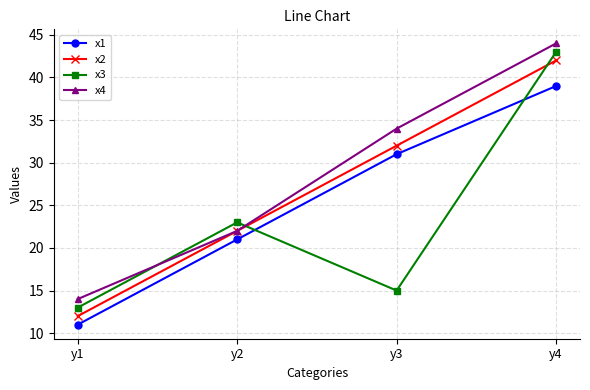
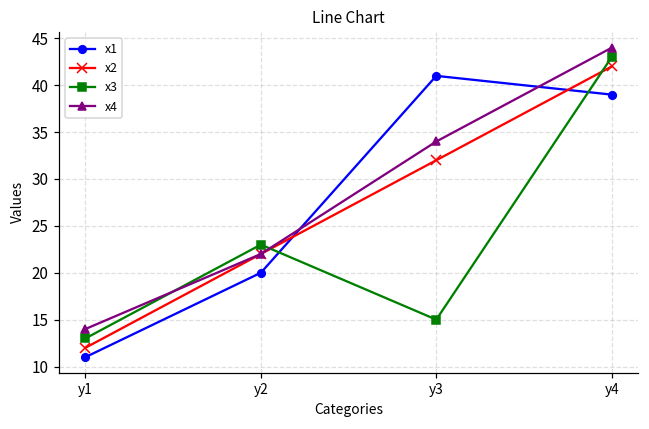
x1, y2: 21 -> 20
x1, y3: 31 -> 41
